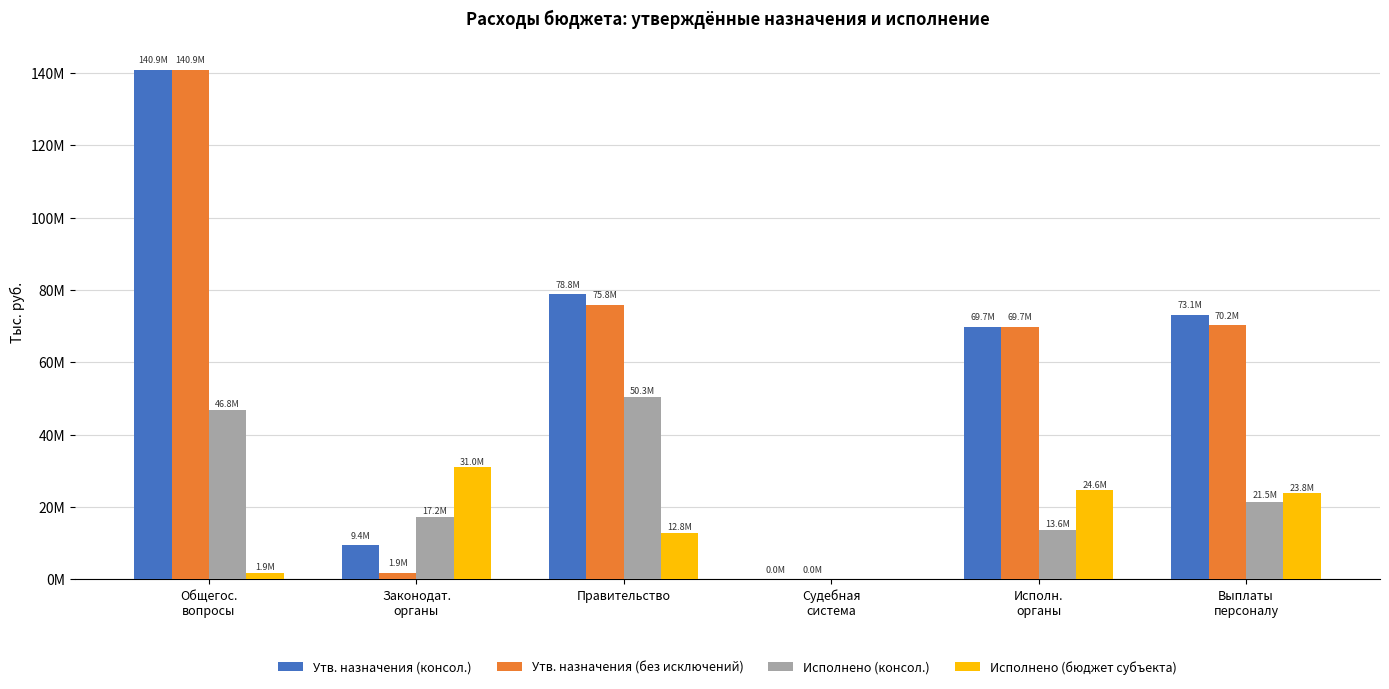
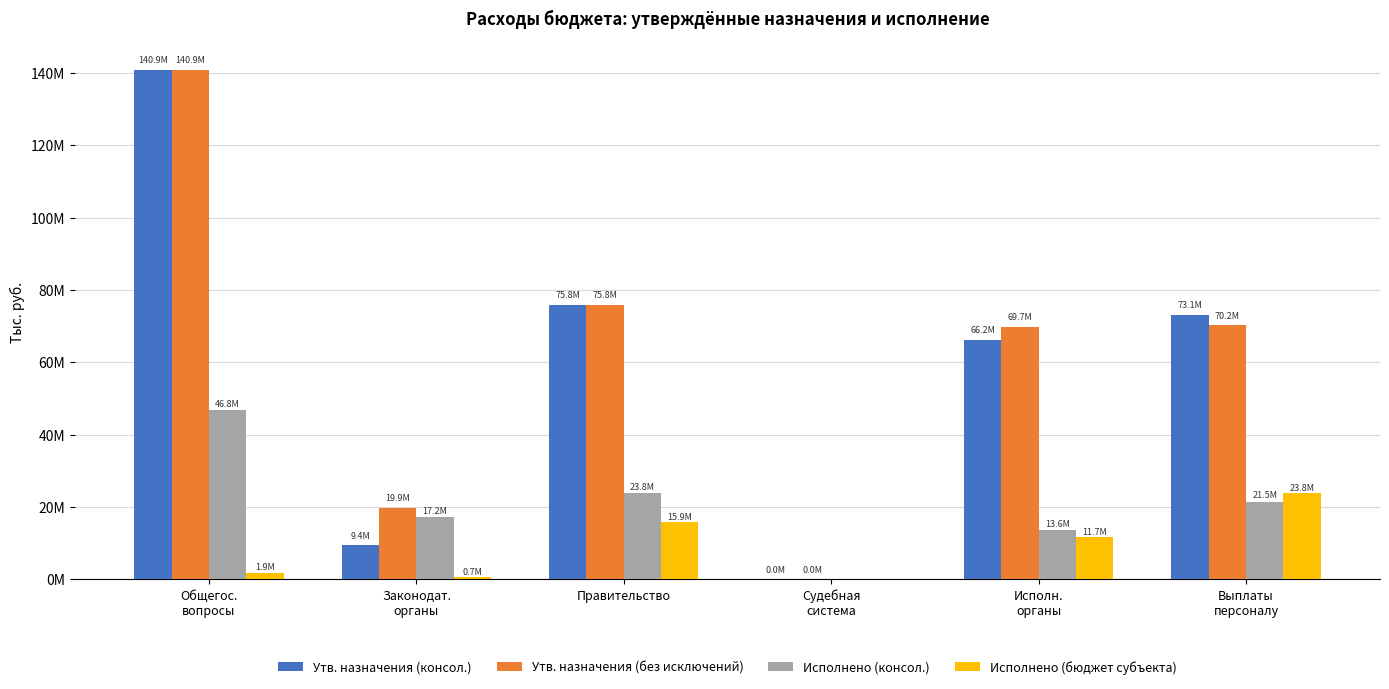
Утв. назначения (без исключений), Законодат. органы: 1.9M -> 19.9M
Исполнено (бюджет субъекта), Законодат. органы: 31.0M -> 0.7M
Утв. назначения (консол.), Правительство: 78.8M -> 75.8M
Исполнено (консол.), Правительство: 50.3M -> 23.8M
Исполнено (бюджет субъекта), Правительство: 12.8M -> 15.9M
Утв. назначения (консол.), Исполн. органы: 69.7M -> 66.2M
Исполнено (бюджет субъекта), Исполн. органы: 24.6M -> 11.7M
